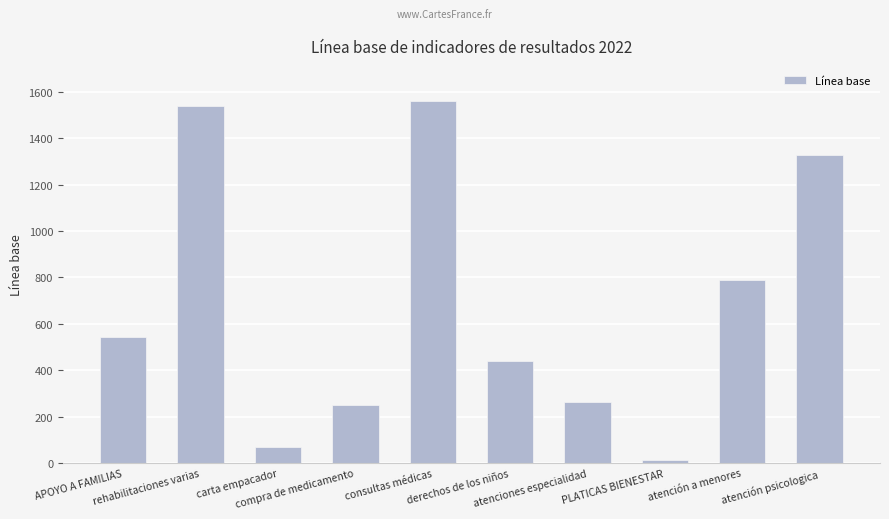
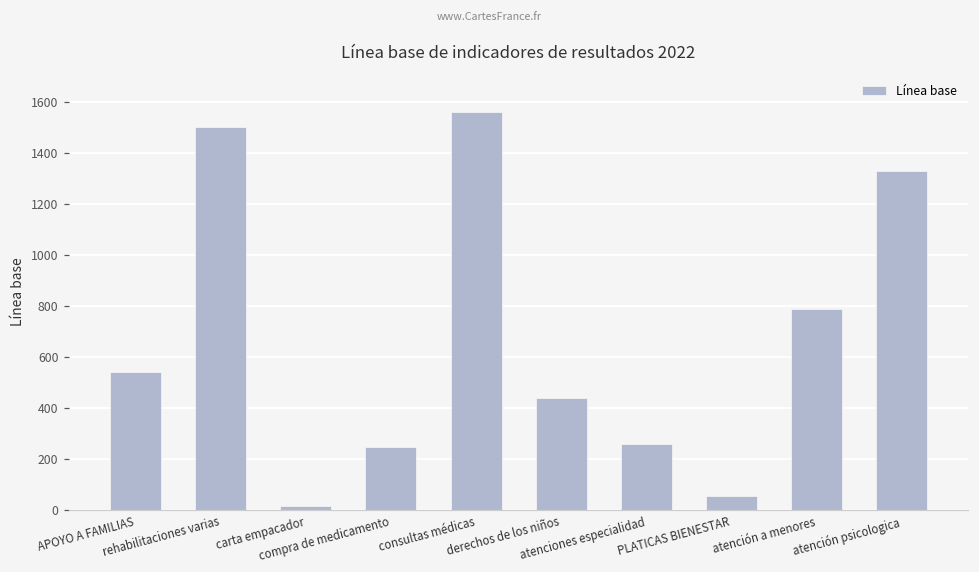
rehabilitaciones varias: 1540 -> 1500
carta empacador: 70 -> 20
PLATICAS BIENESTAR: 10 -> 50
